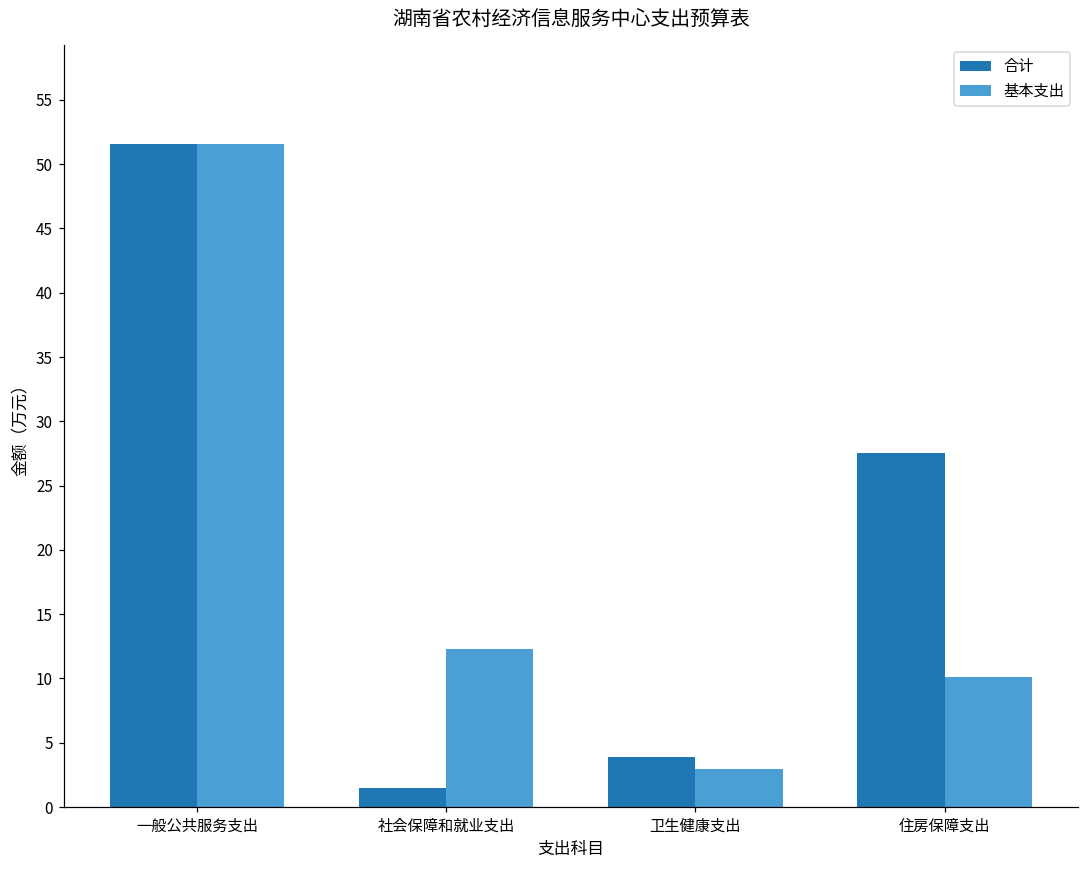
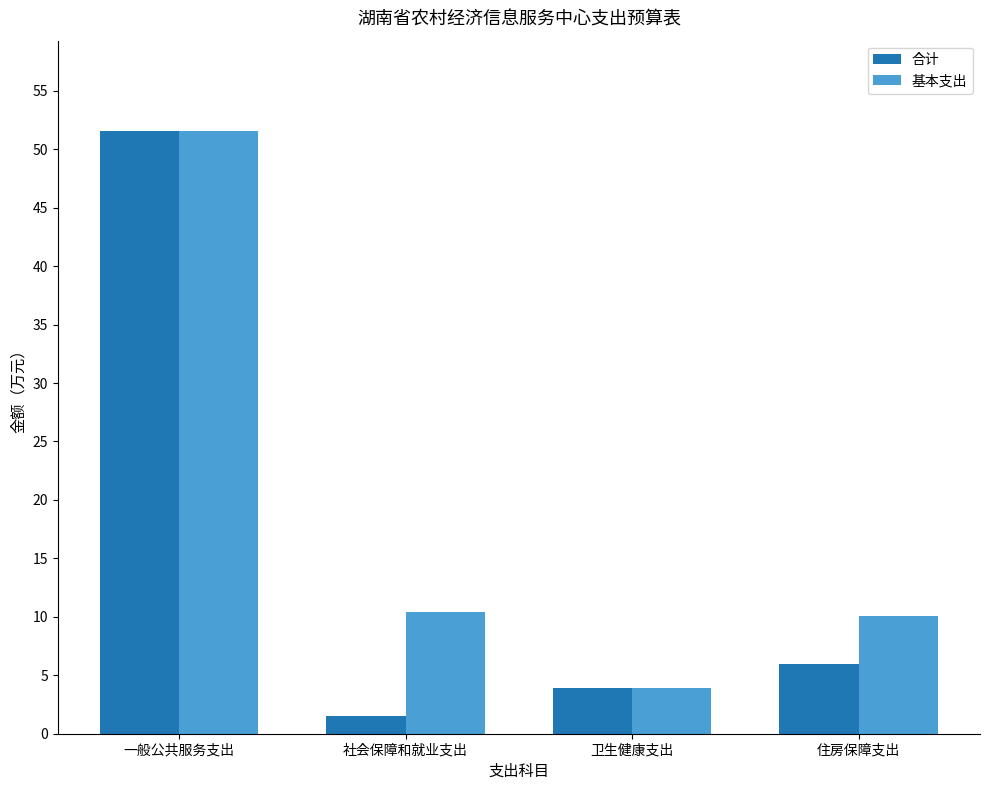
基本支出, 社会保障和就业支出: 12.3 -> 10.4
基本支出, 卫生健康支出: 3.0 -> 3.9
合计, 住房保障支出: 27.5 -> 6.0
